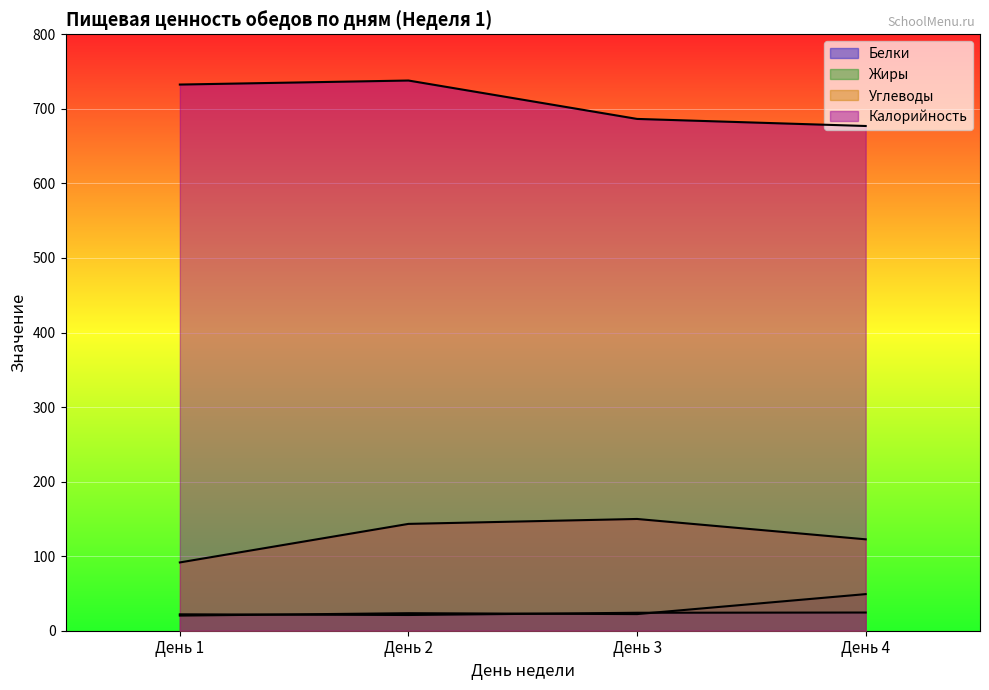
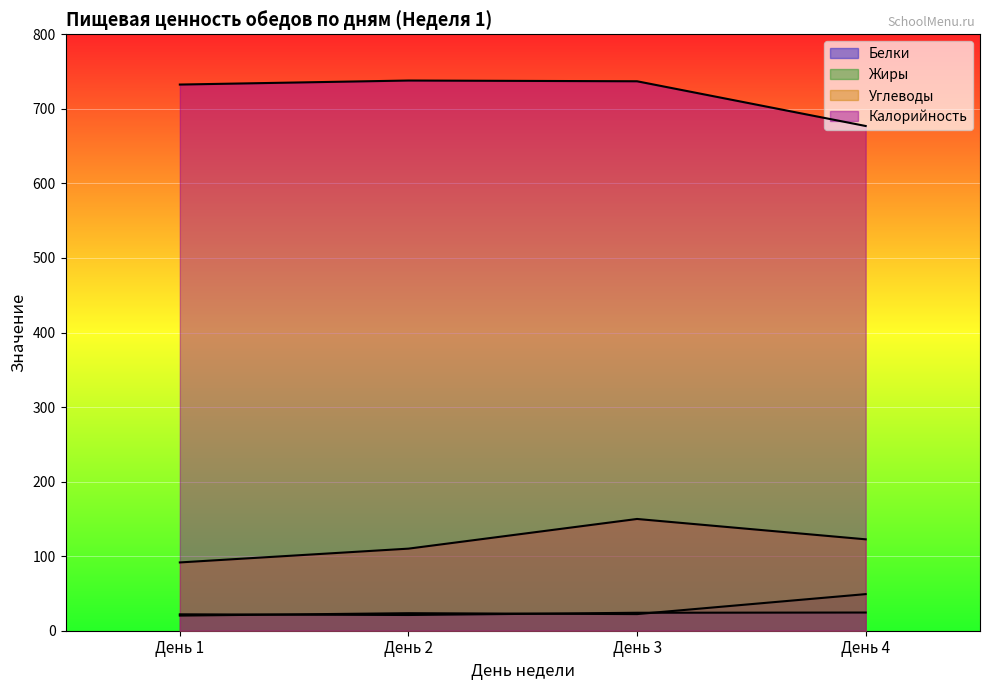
Углеводы, День 2: 140 -> 110
Калорийность, День 3: 690 -> 740
